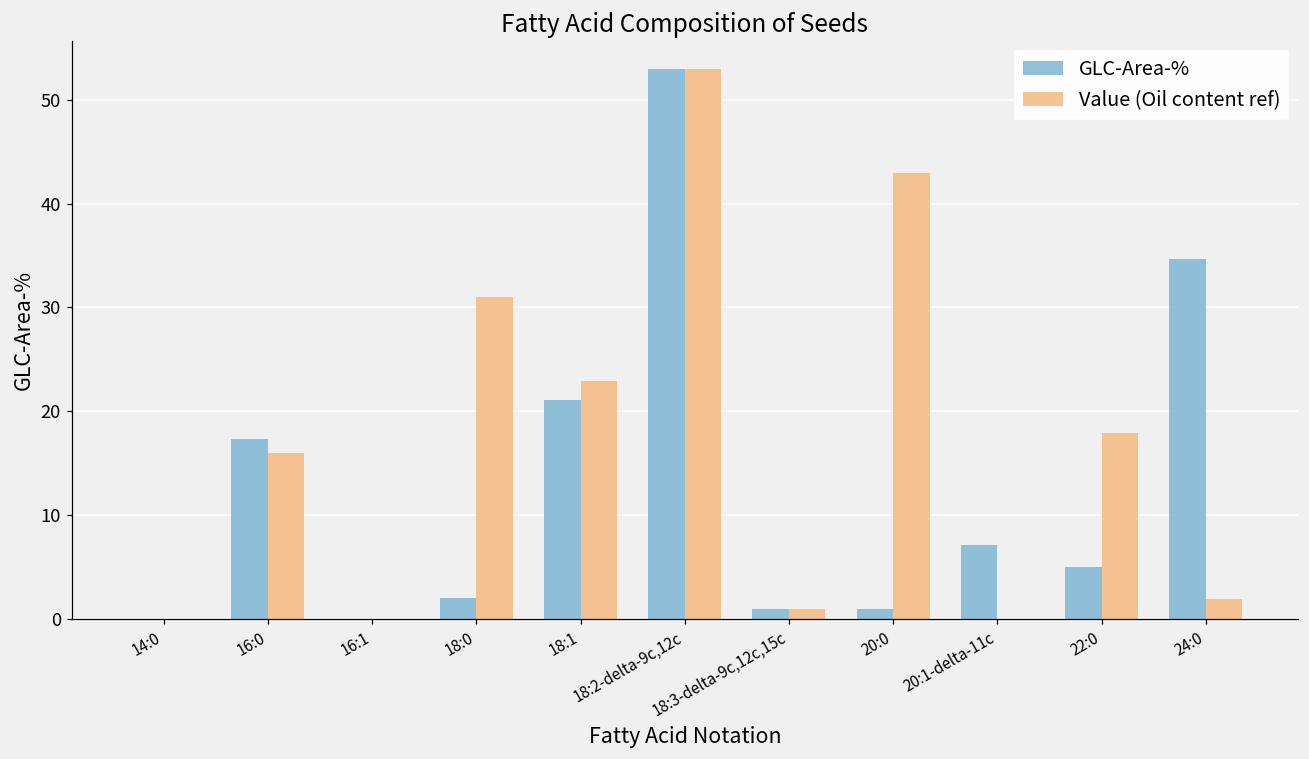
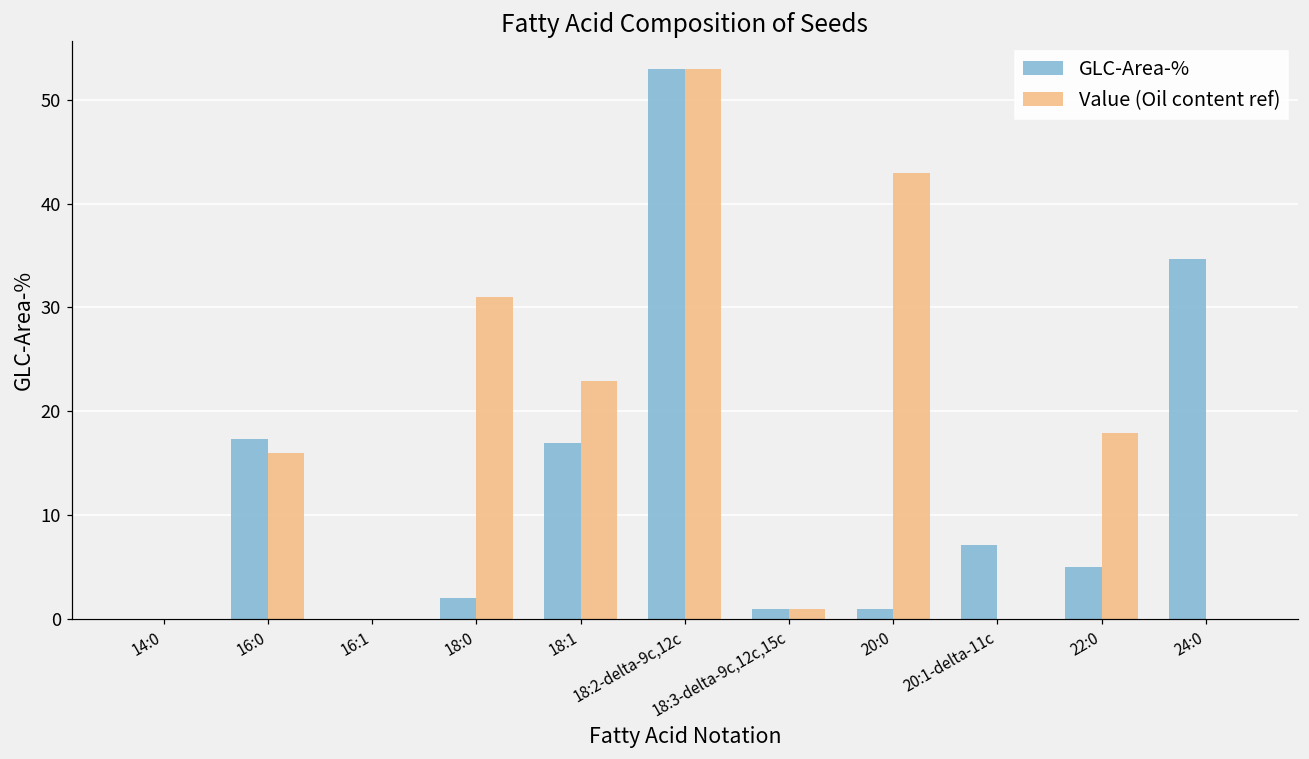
GLC-Area-%, 18:1: 21 -> 17
Value (Oil content ref), 24:0: 2 -> 0
